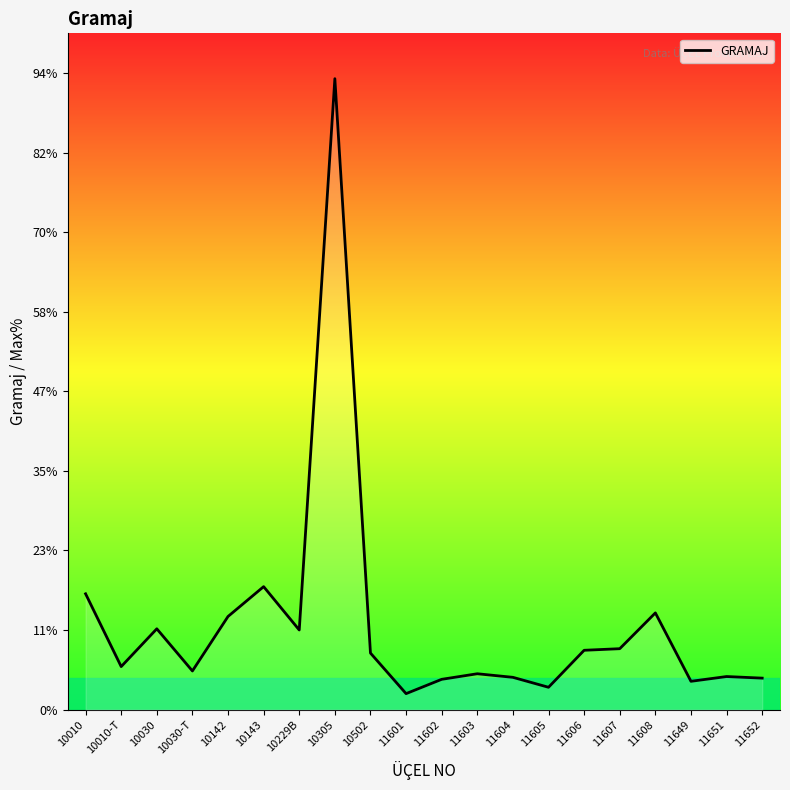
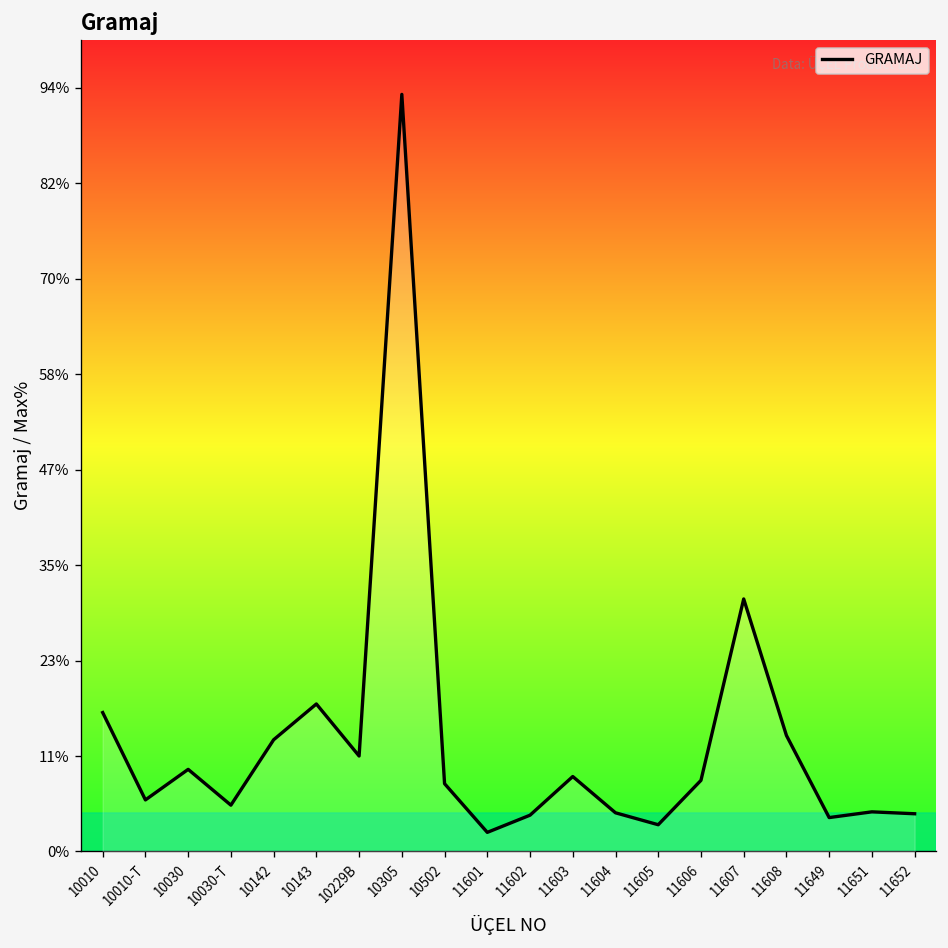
10030: 12% -> 10%
11603: 5% -> 9%
11607: 9% -> 31%
